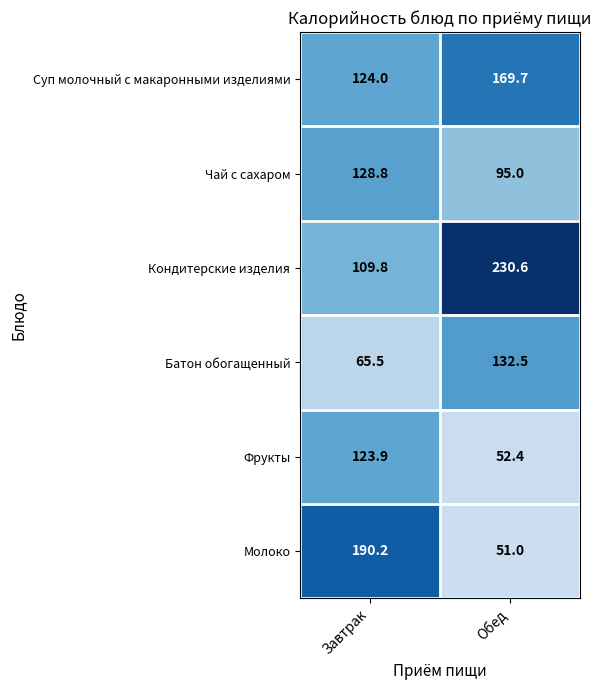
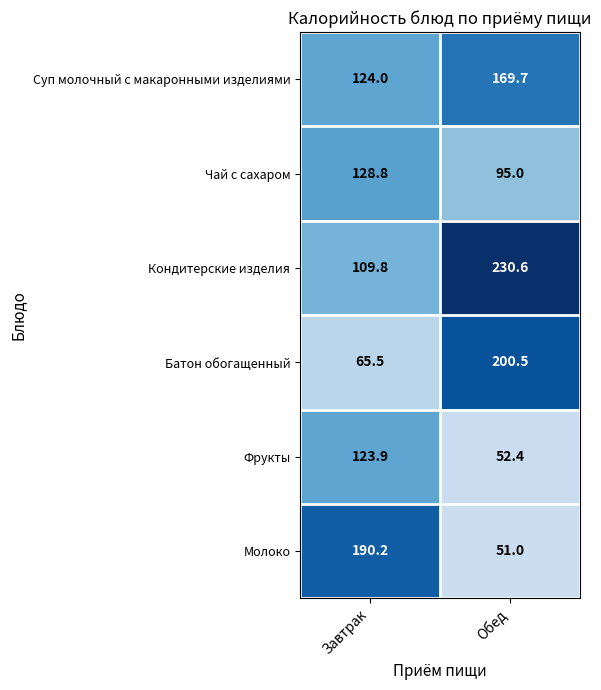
Батон обогащенный, Обед: 132.5 -> 200.5
